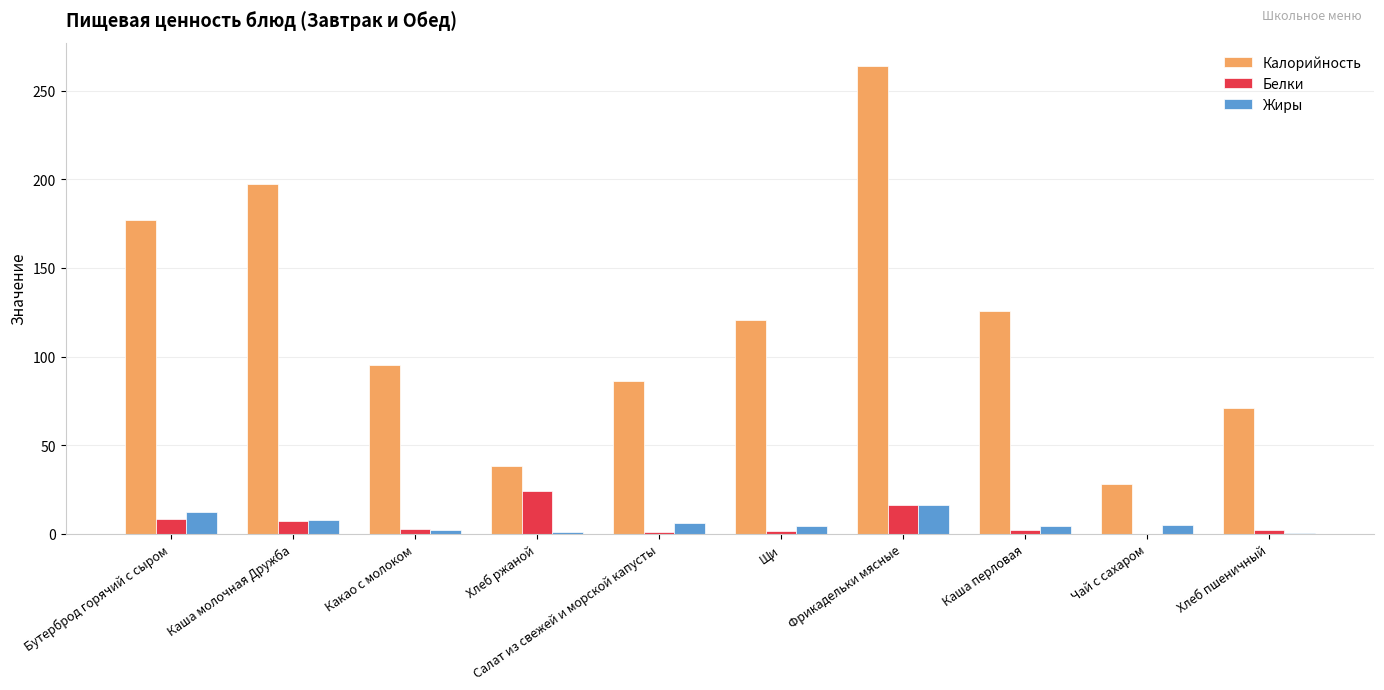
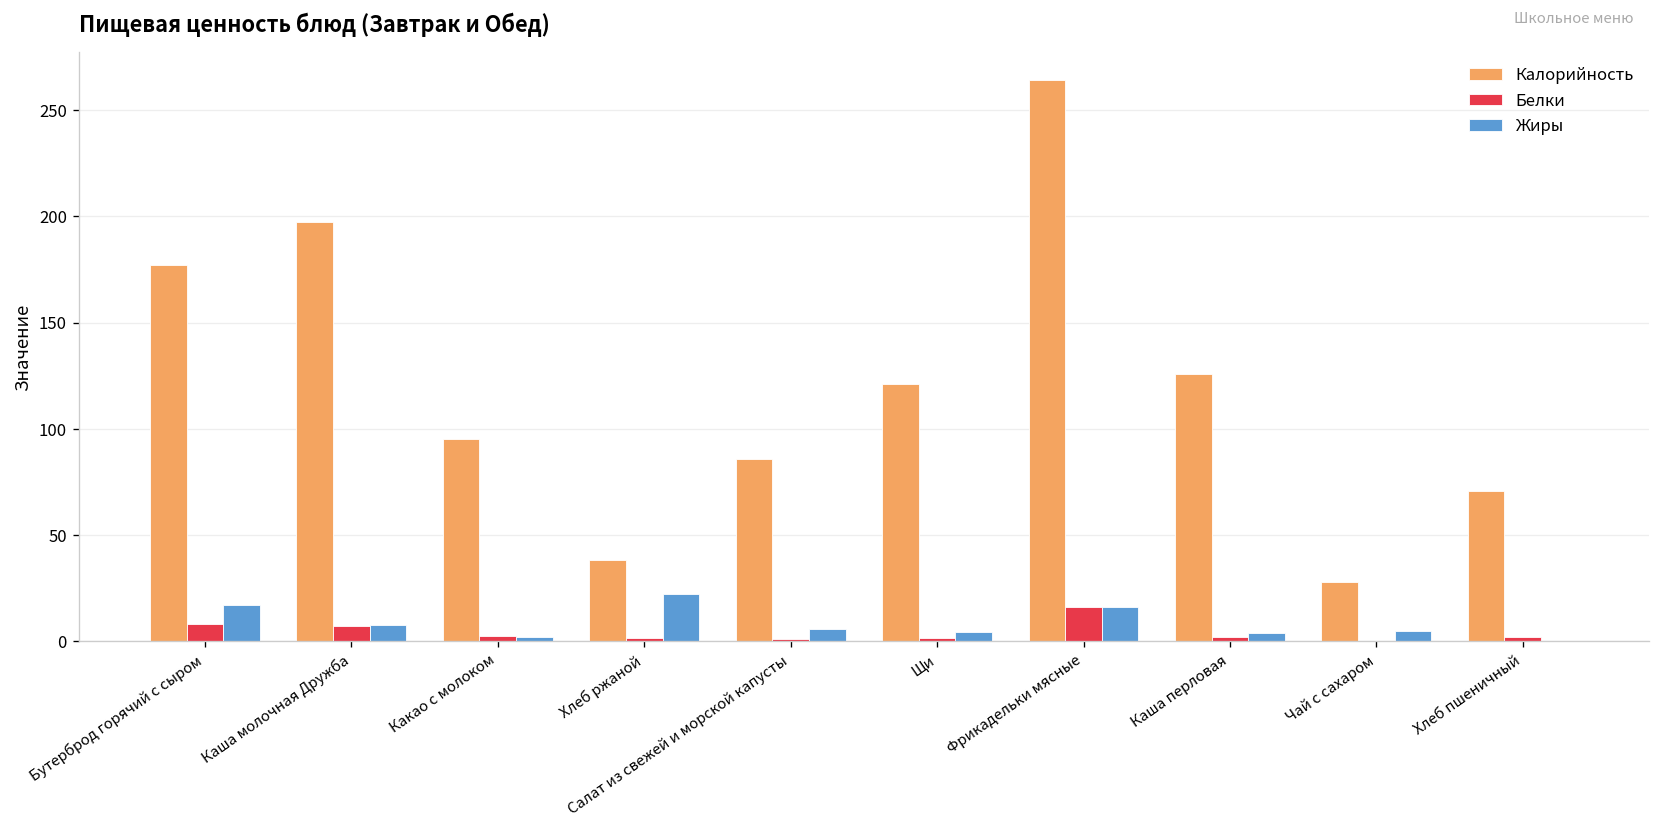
Жиры, Бутерброд горячий с сыром: 12 -> 17
Белки, Хлеб ржаной: 24 -> 2
Жиры, Хлеб ржаной: 1 -> 22
